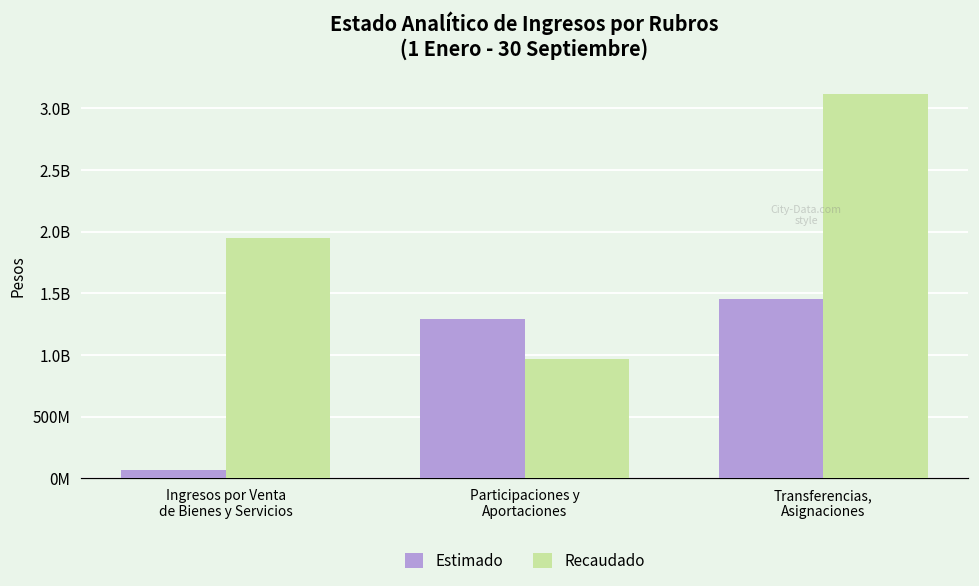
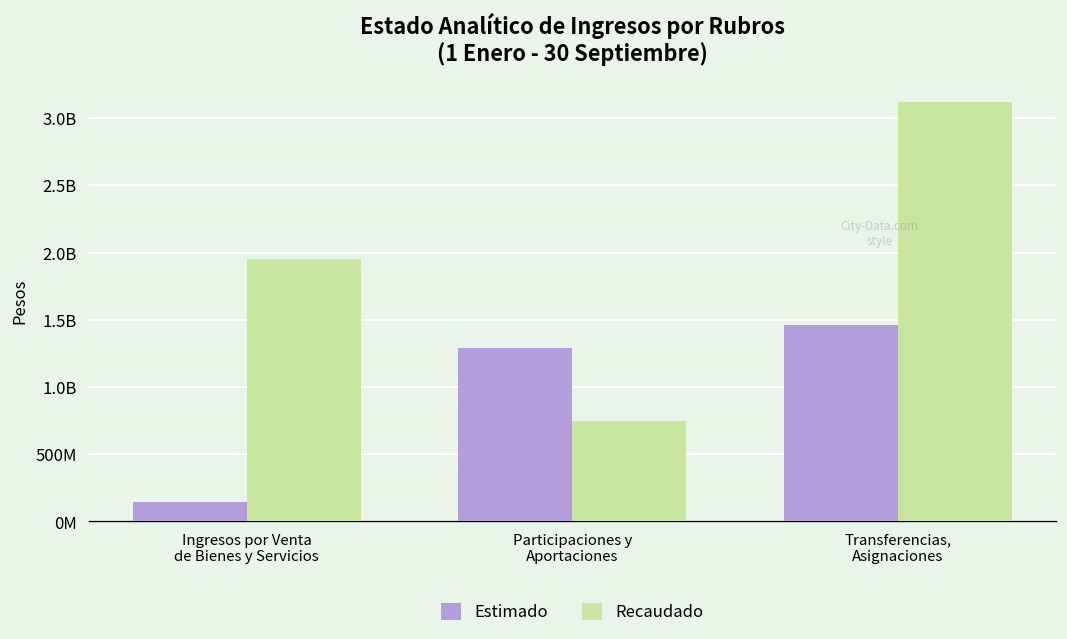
Estimado, Ingresos por Venta de Bienes y Servicios: 70000000 -> 140000000
Recaudado, Participaciones y Aportaciones: 970000000 -> 750000000
